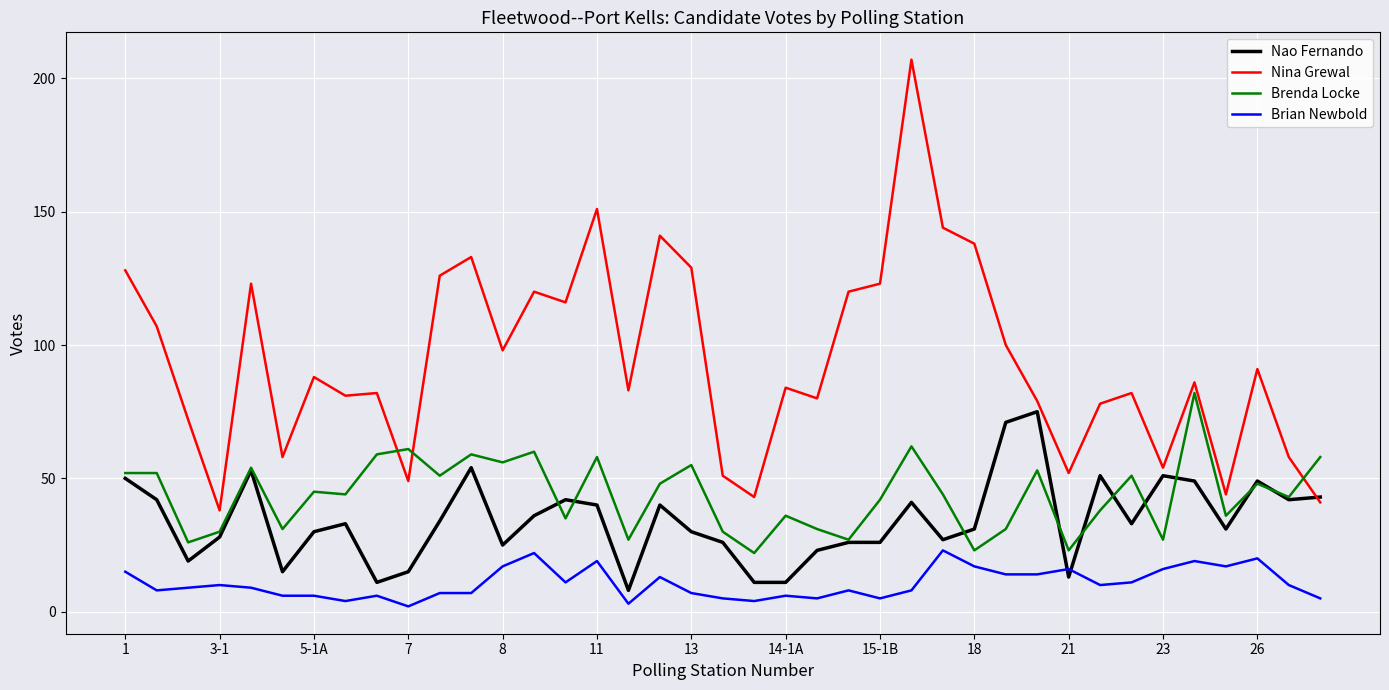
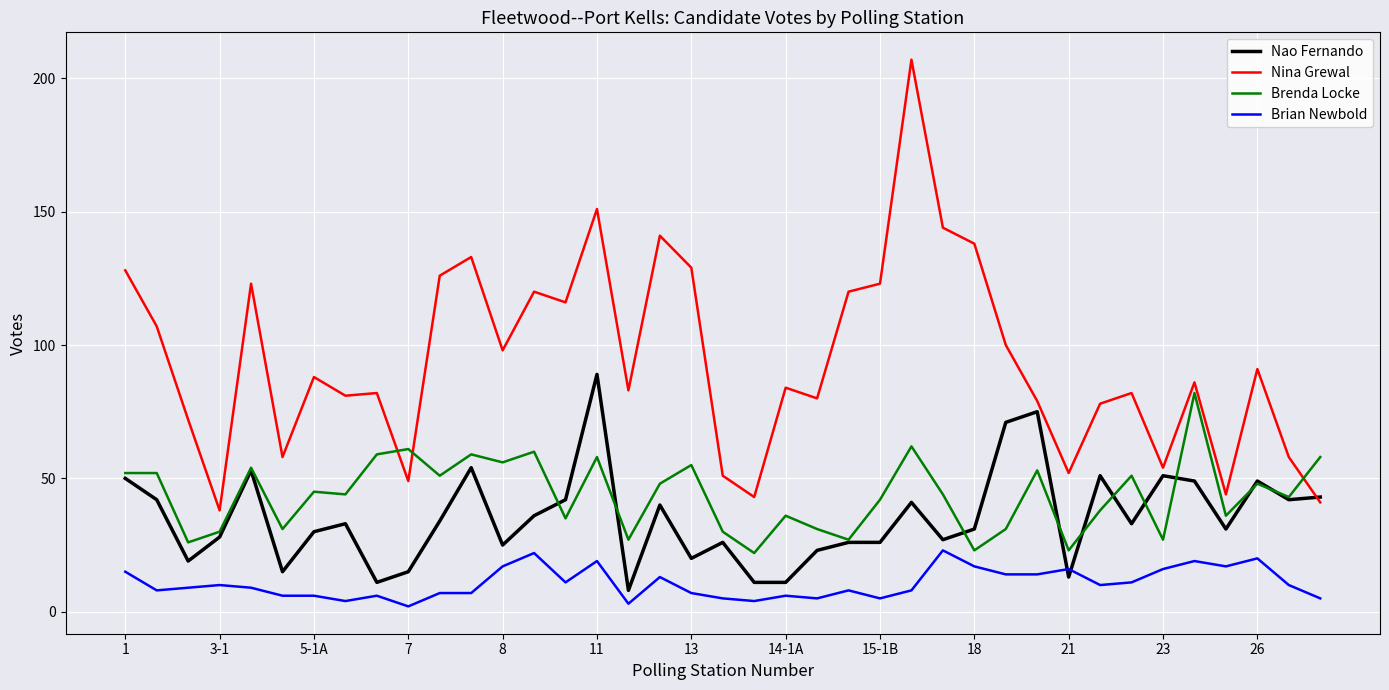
Nao Fernando, 11: 40 -> 89
Nao Fernando, 13: 30 -> 20
